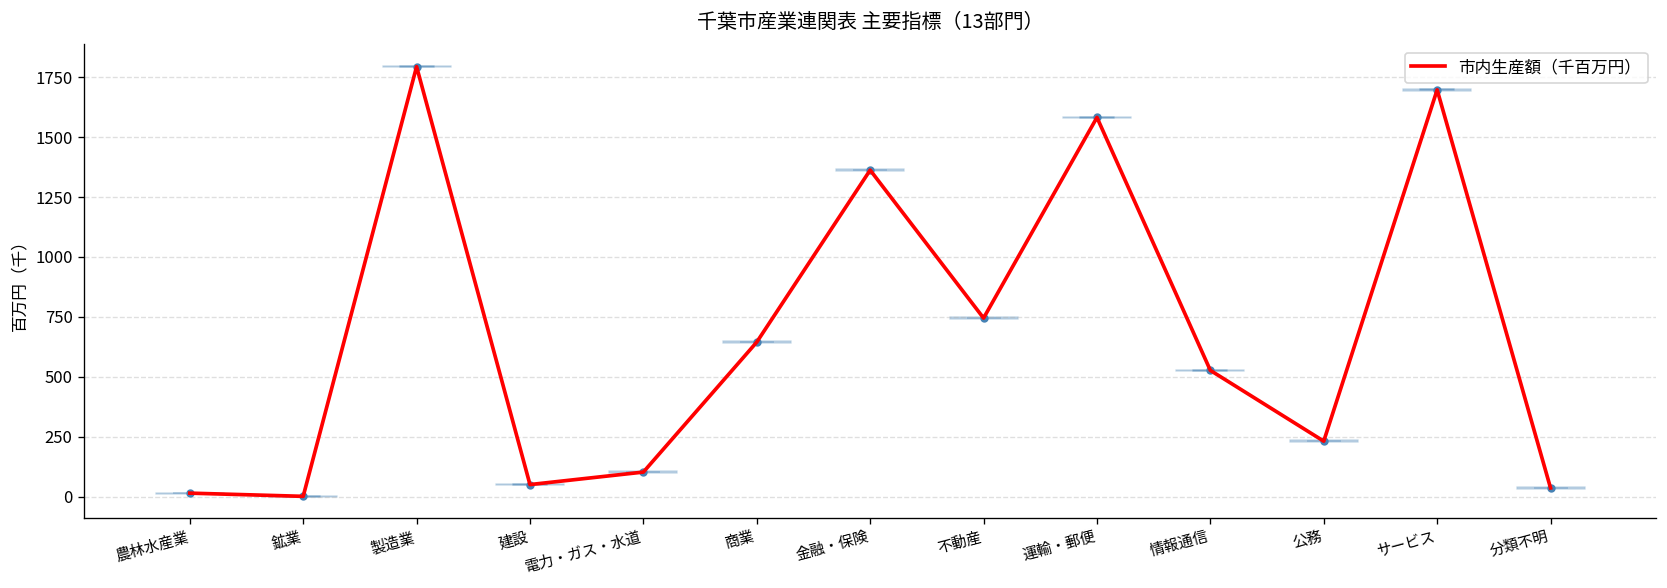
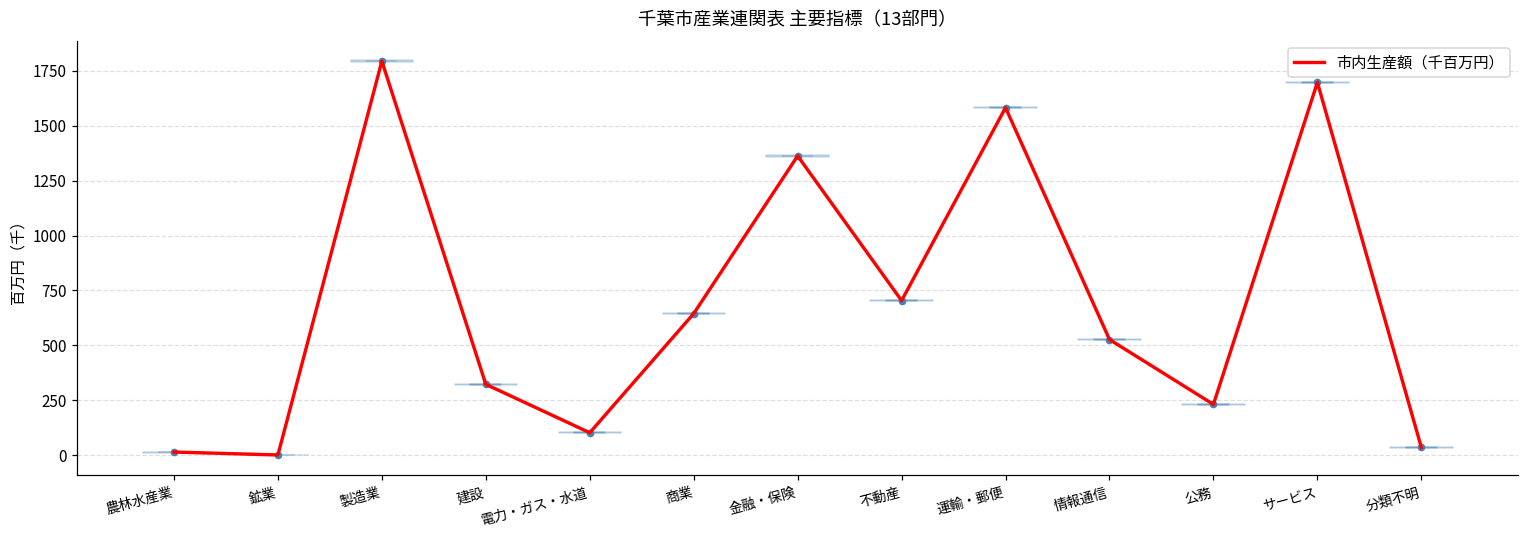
市内生産額（千百万円）, 建設: 50 -> 320
市内生産額（千百万円）, 不動産: 740 -> 700
